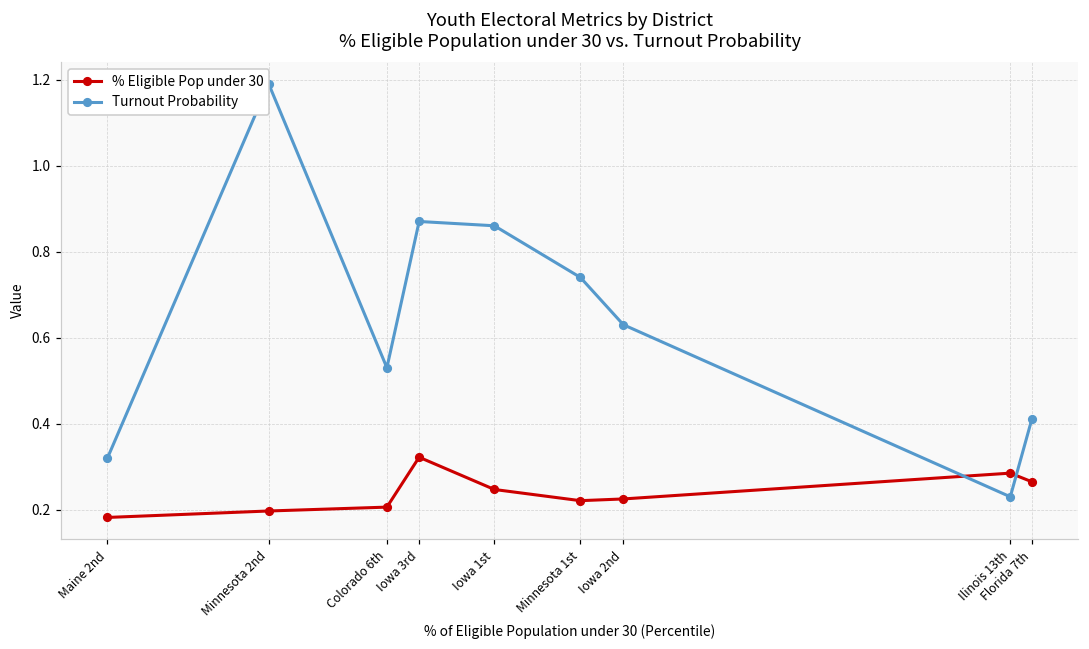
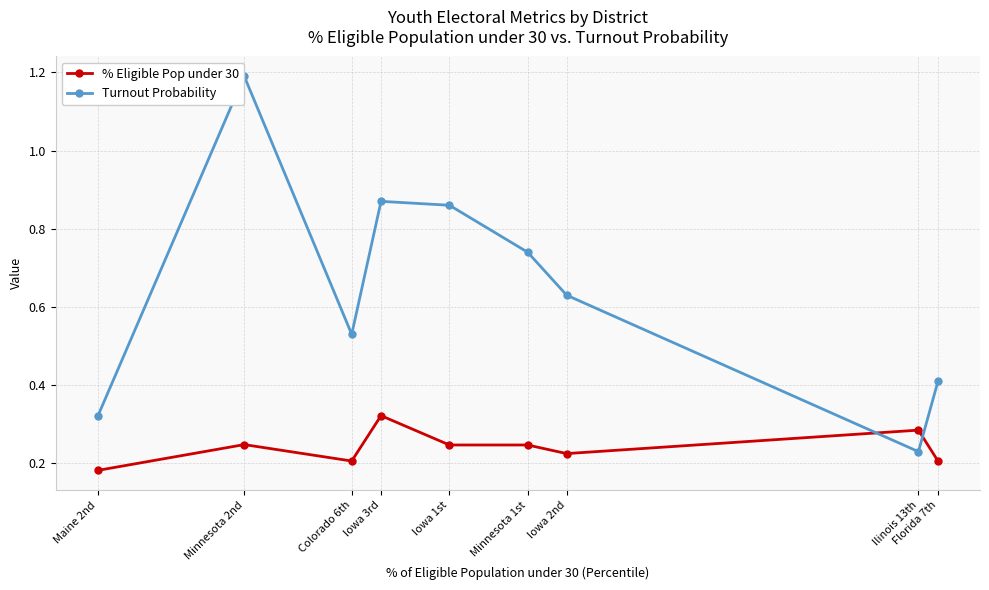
% Eligible Pop under 30, Minnesota 2nd: 0.20 -> 0.25
% Eligible Pop under 30, Minnesota 1st: 0.22 -> 0.25
% Eligible Pop under 30, Florida 7th: 0.27 -> 0.21
